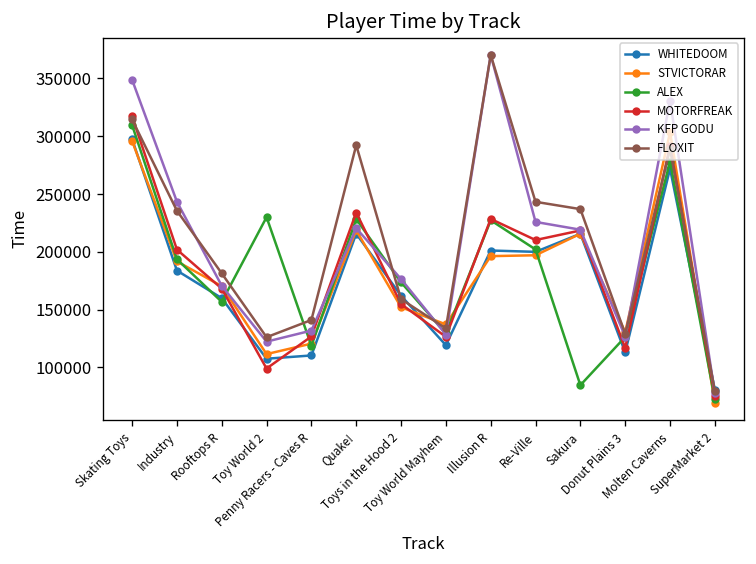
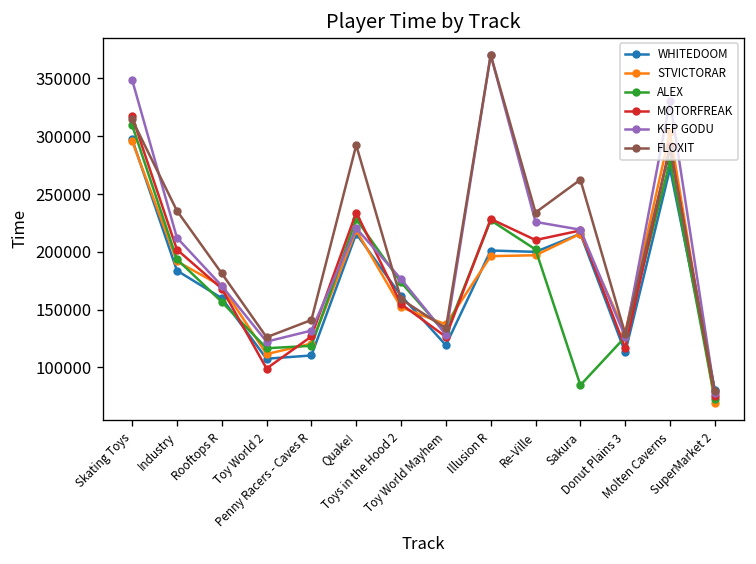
KFP GODU, Industry: 240000 -> 210000
ALEX, Toy World 2: 230000 -> 120000
FLOXIT, Re-Ville: 240000 -> 230000
FLOXIT, Sakura: 240000 -> 260000
